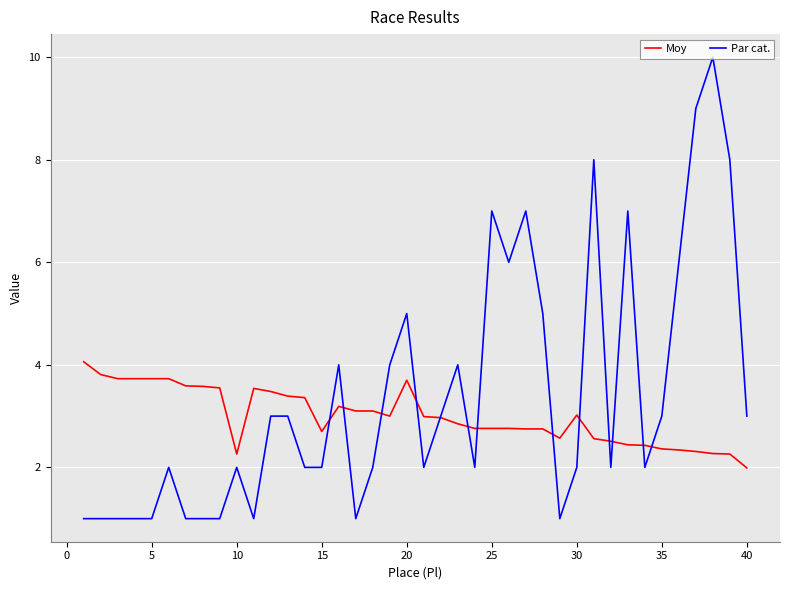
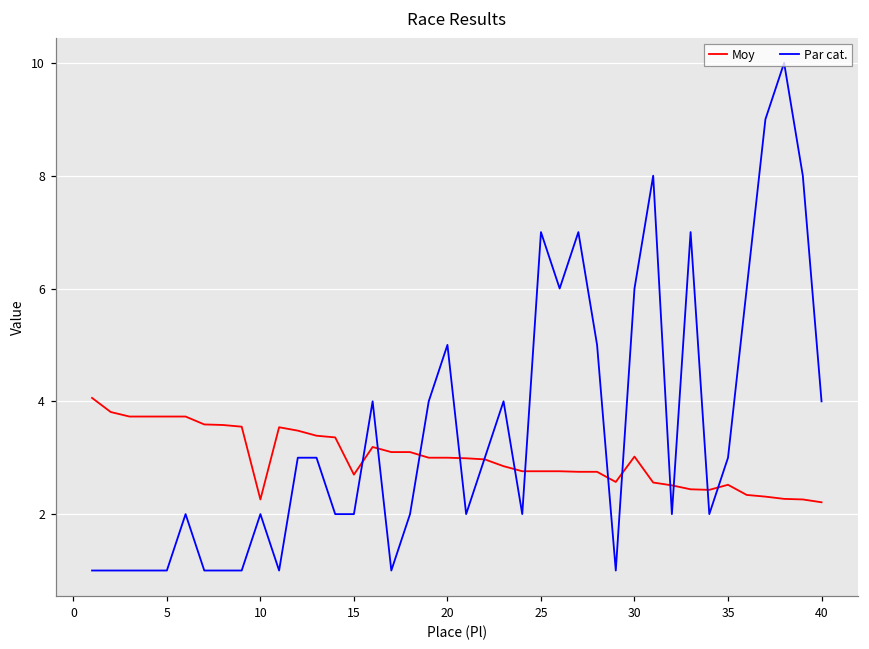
Moy, 20: 3.7 -> 3.0
Par cat., 30: 2 -> 6
Moy, 35: 2.4 -> 2.5
Moy, 40: 2.0 -> 2.2
Par cat., 40: 3 -> 4
